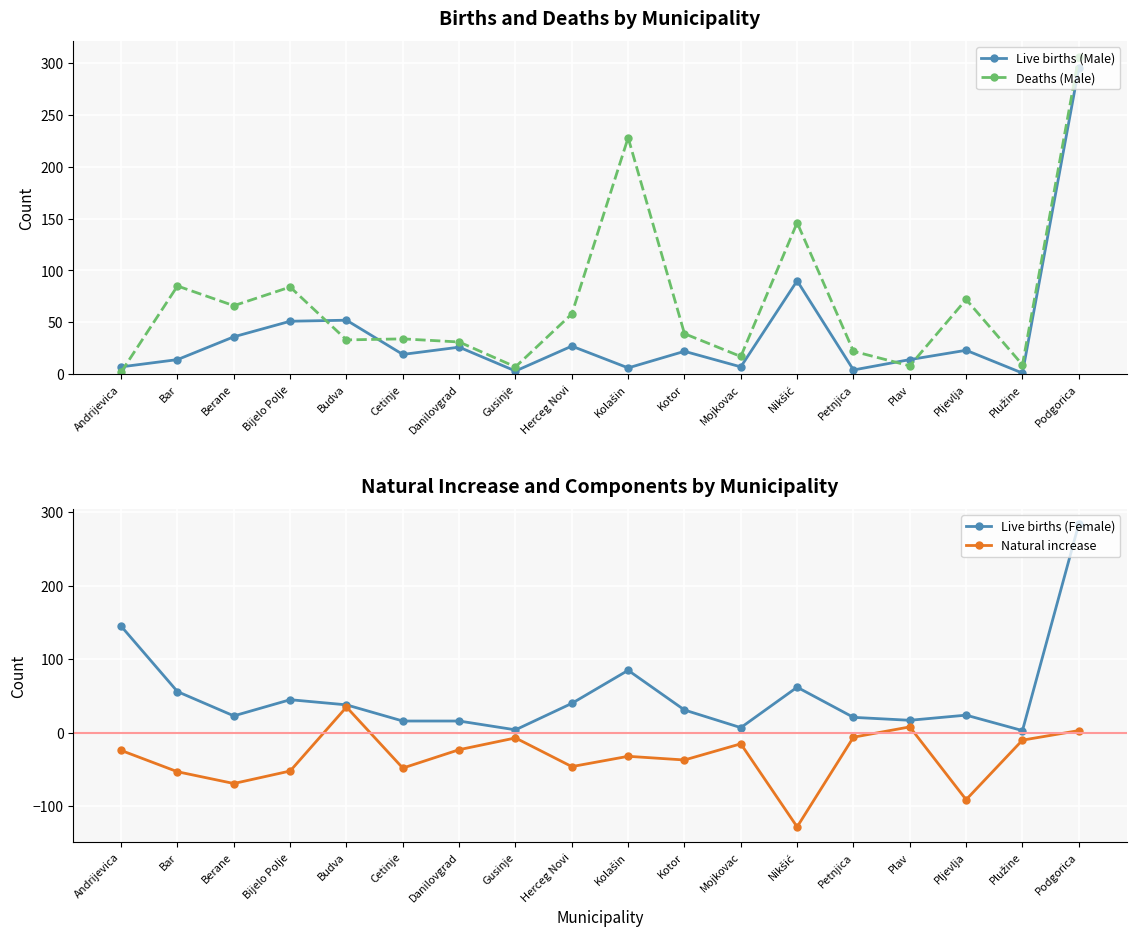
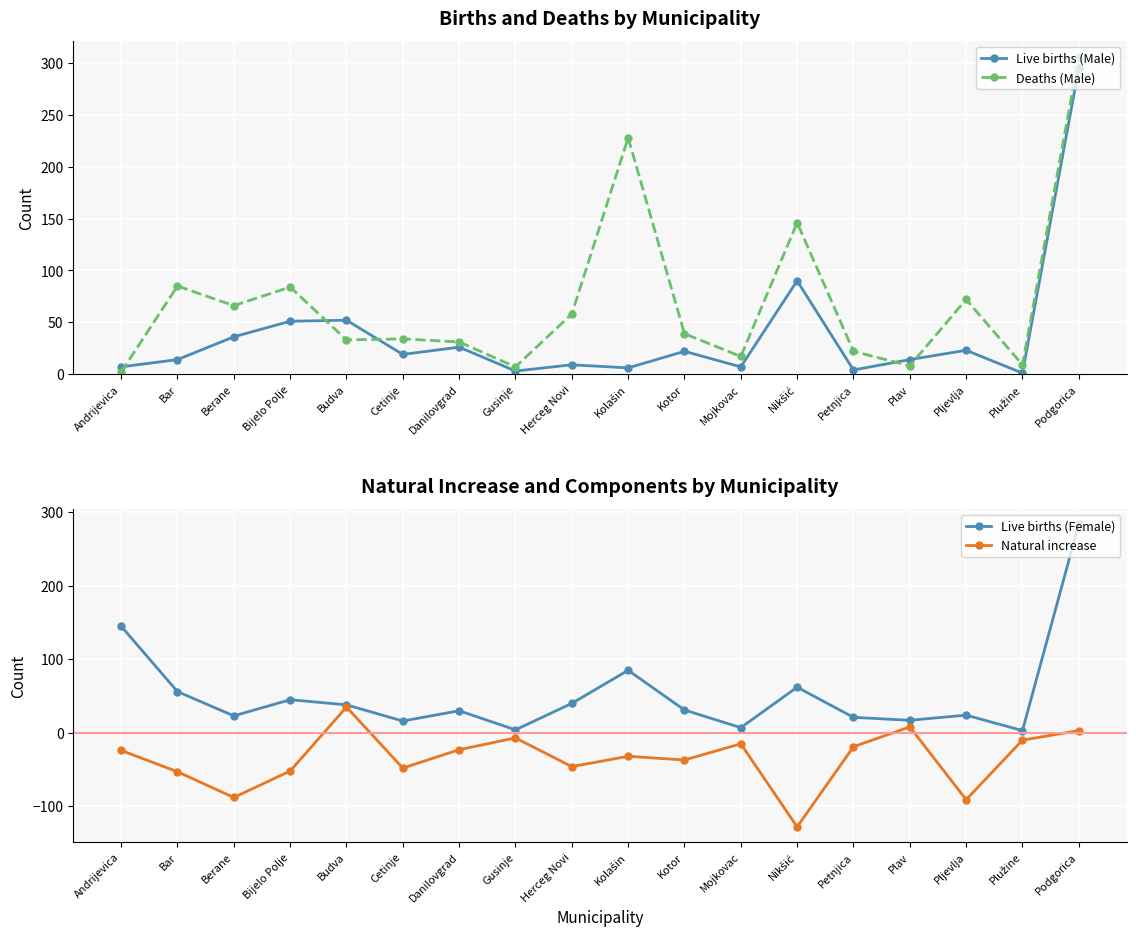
Births and Deaths by Municipality, Live births (Male), Herceg Novi: 27 -> 9
Natural Increase and Components by Municipality, Natural increase, Berane: -70 -> -90
Natural Increase and Components by Municipality, Live births (Female), Danilovgrad: 20 -> 30
Natural Increase and Components by Municipality, Natural increase, Petnjica: -10 -> -20
